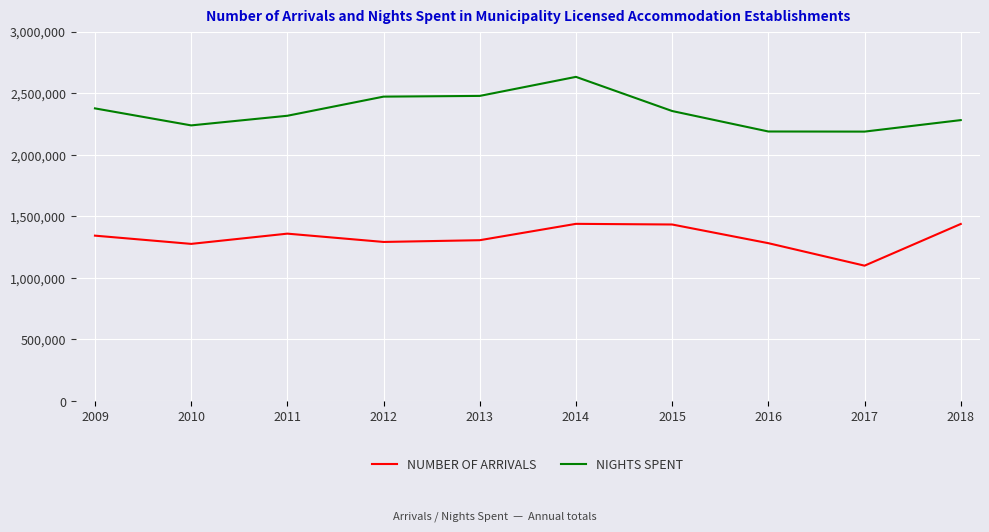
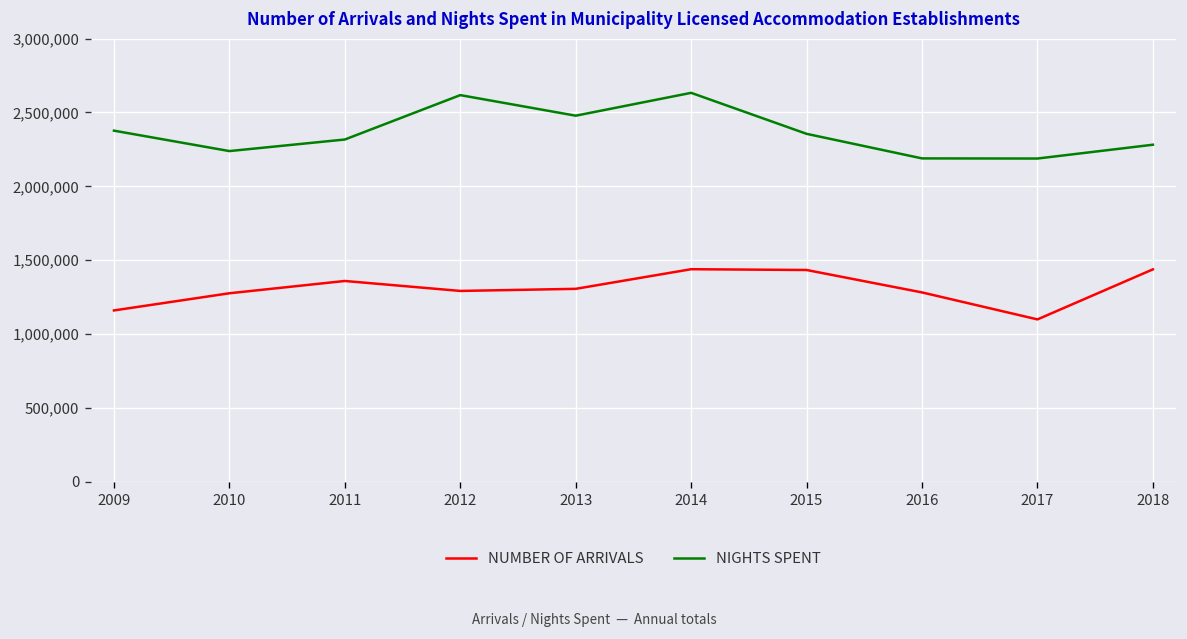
NUMBER OF ARRIVALS, 2009: 1,340,000 -> 1,160,000
NIGHTS SPENT, 2012: 2,470,000 -> 2,620,000
